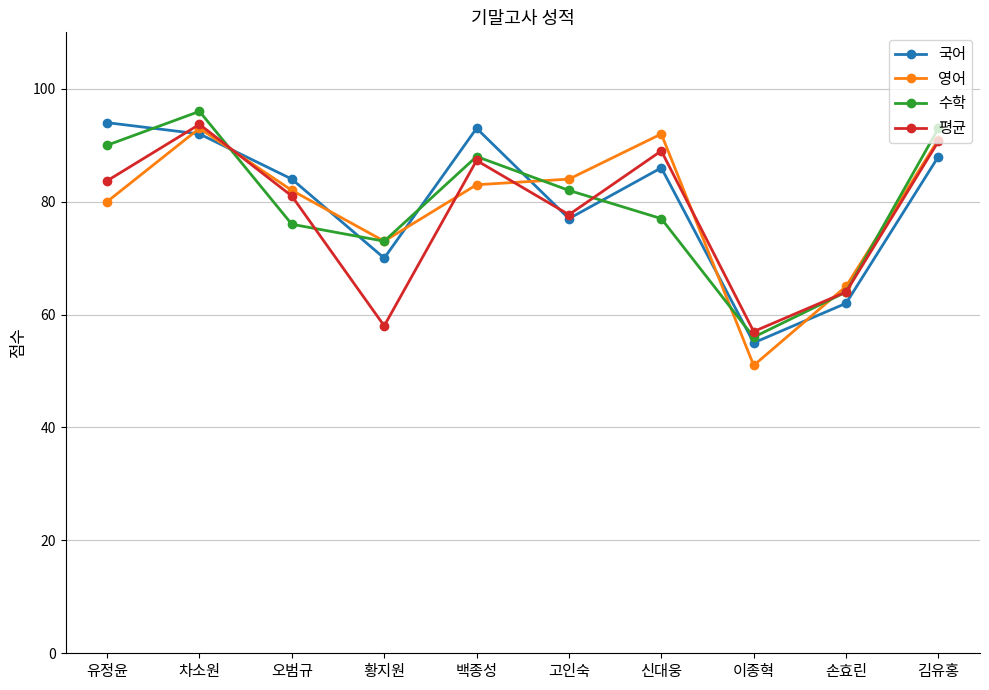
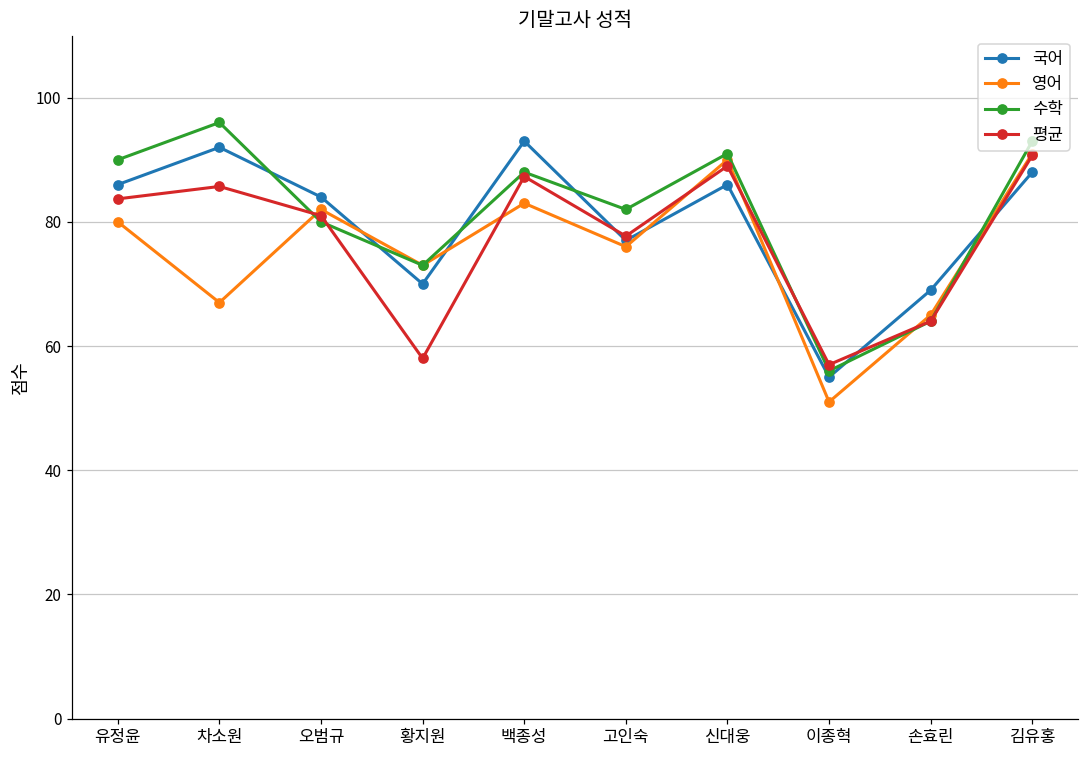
국어, 유정윤: 94 -> 86
영어, 차소원: 93 -> 67
평균, 차소원: 94 -> 86
수학, 오범규: 76 -> 80
영어, 고인숙: 84 -> 76
영어, 신대웅: 92 -> 90
수학, 신대웅: 77 -> 91
국어, 손효린: 62 -> 69
